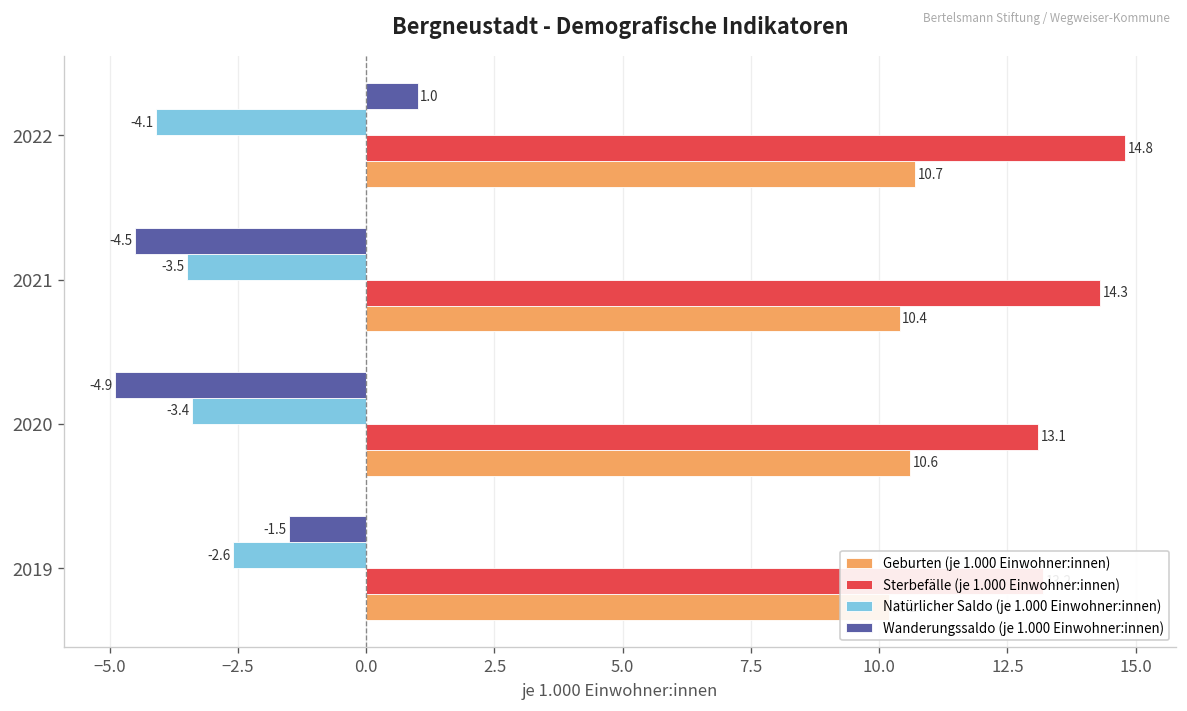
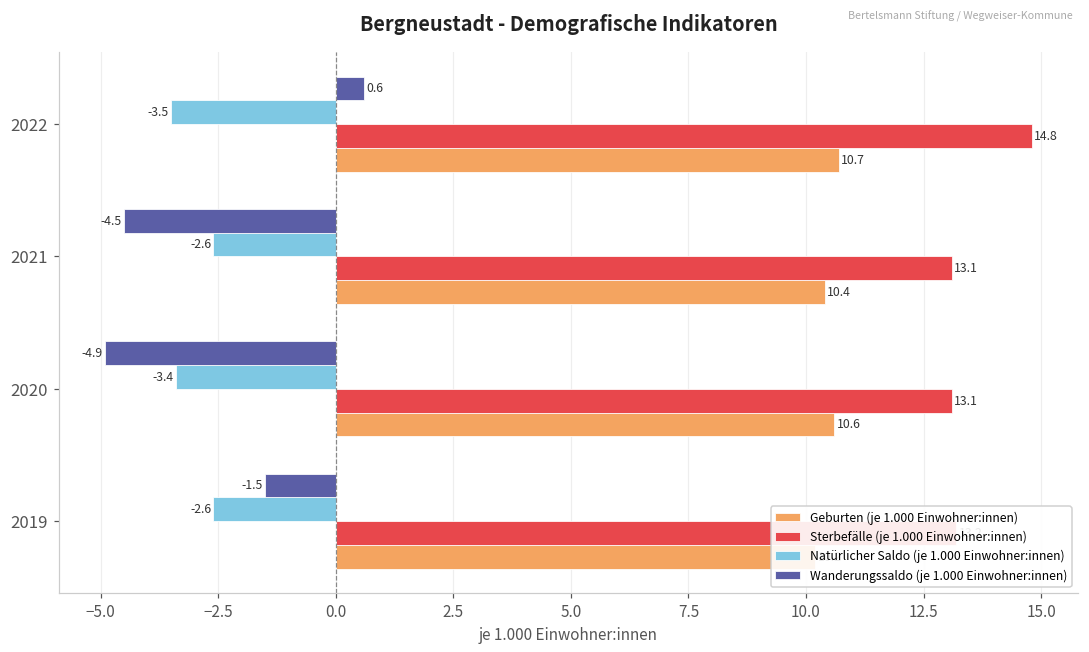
Wanderungssaldo (je 1.000 Einwohner:innen), 2022: 1.0 -> 0.6
Natürlicher Saldo (je 1.000 Einwohner:innen), 2022: -4.1 -> -3.5
Natürlicher Saldo (je 1.000 Einwohner:innen), 2021: -3.5 -> -2.6
Sterbefälle (je 1.000 Einwohner:innen), 2021: 14.3 -> 13.1
